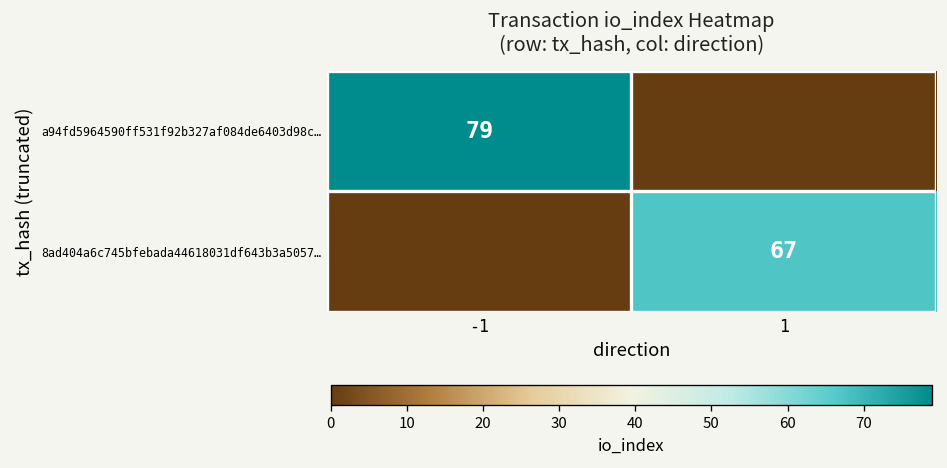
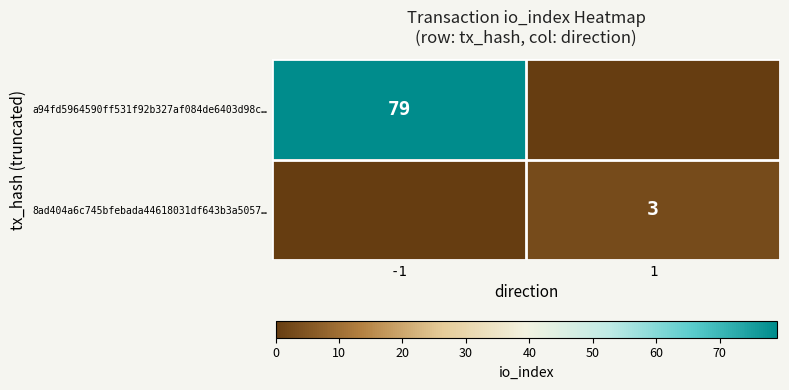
8ad404a6c745bfebada44618031df643b3a5057…, 1: 67 -> 3
